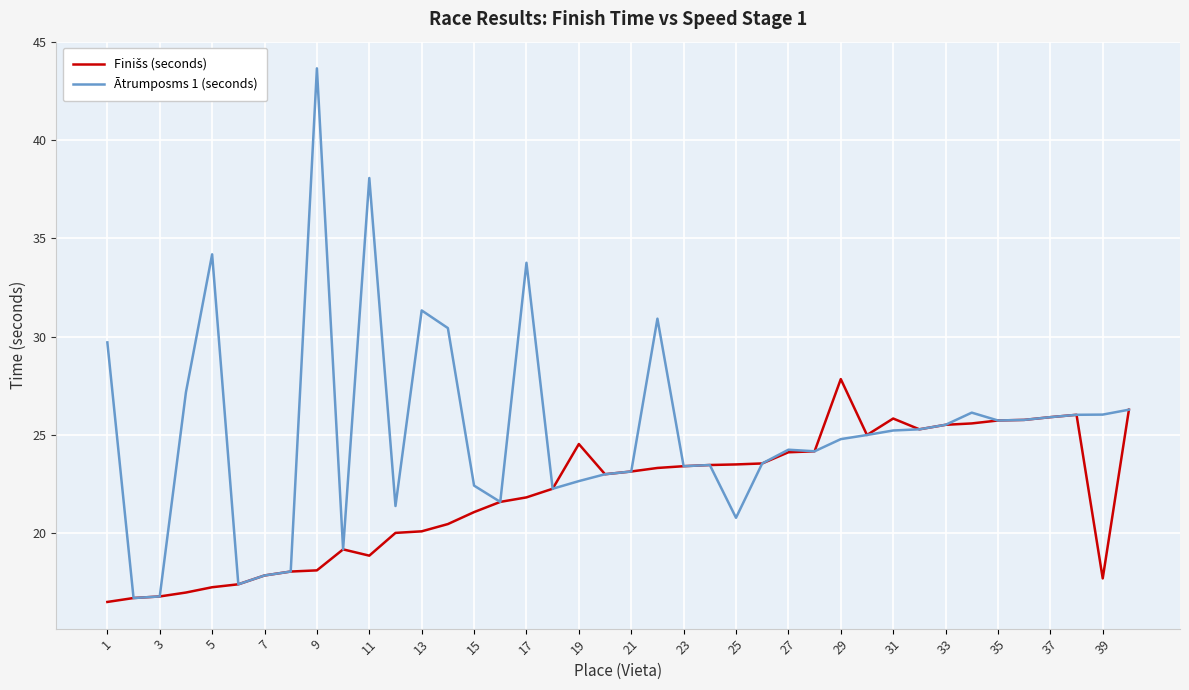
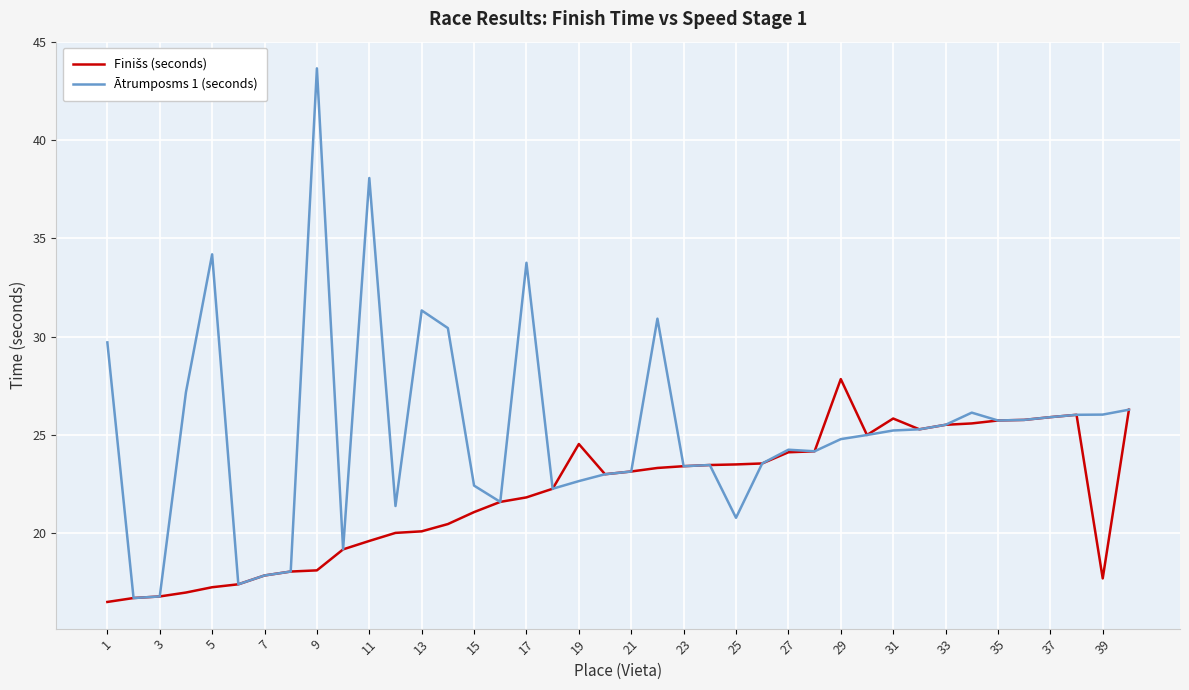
Finišs (seconds), 11: 18.8 -> 19.6
